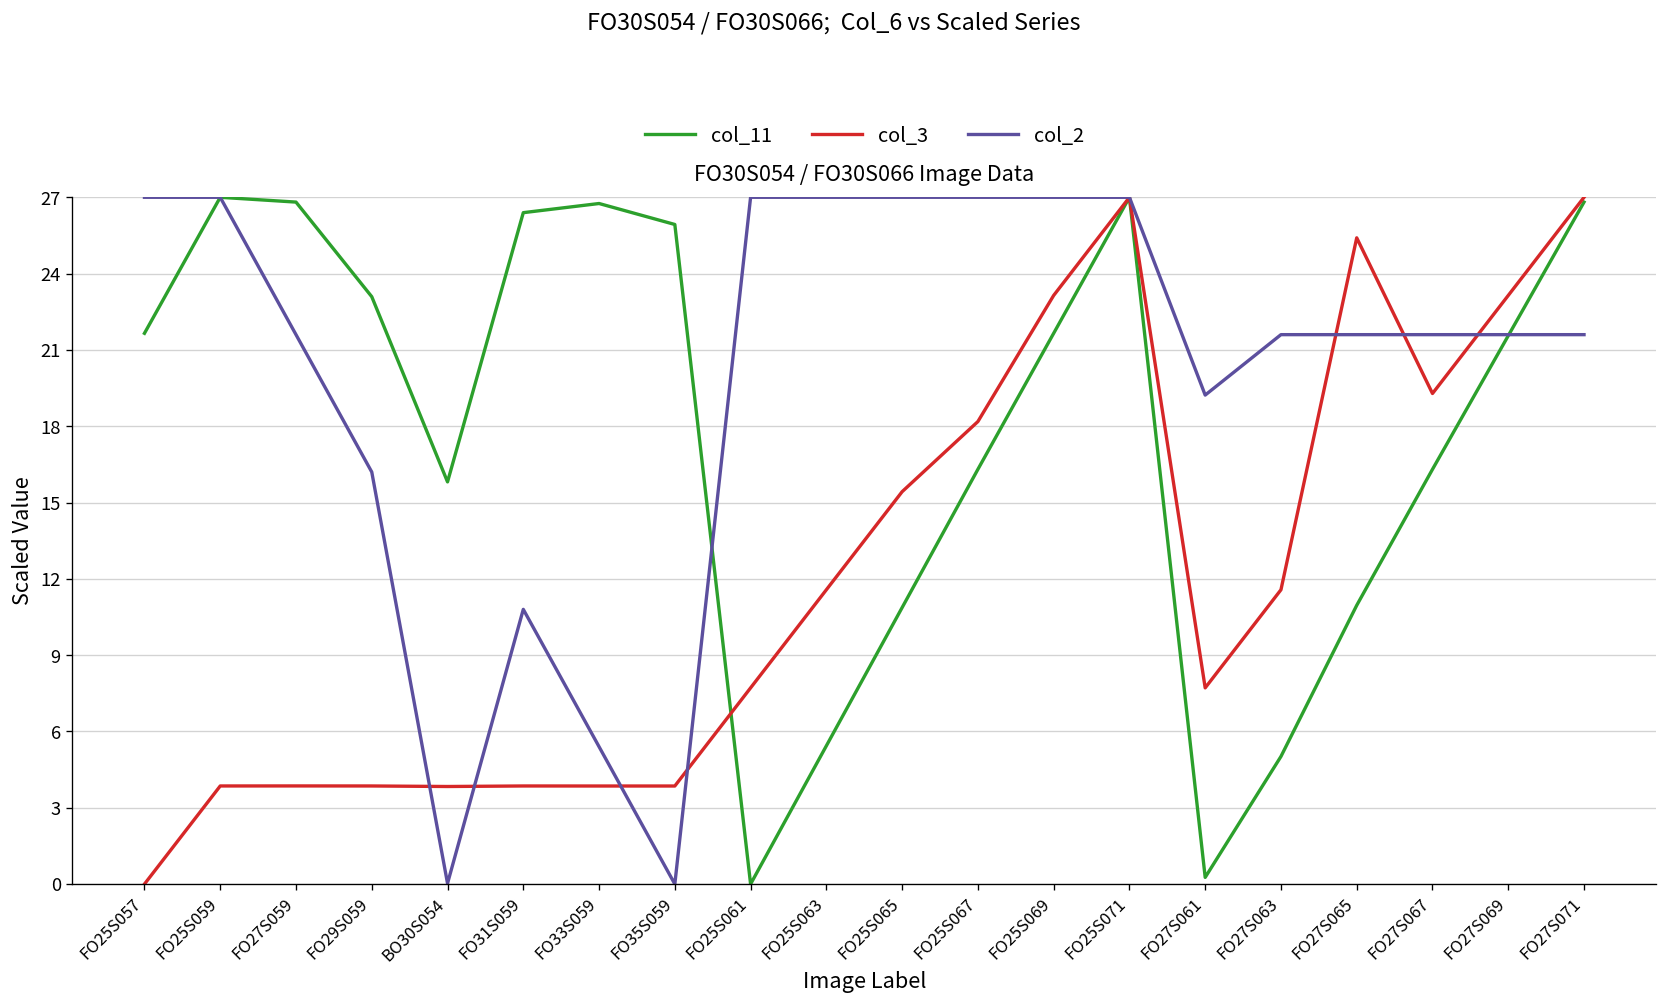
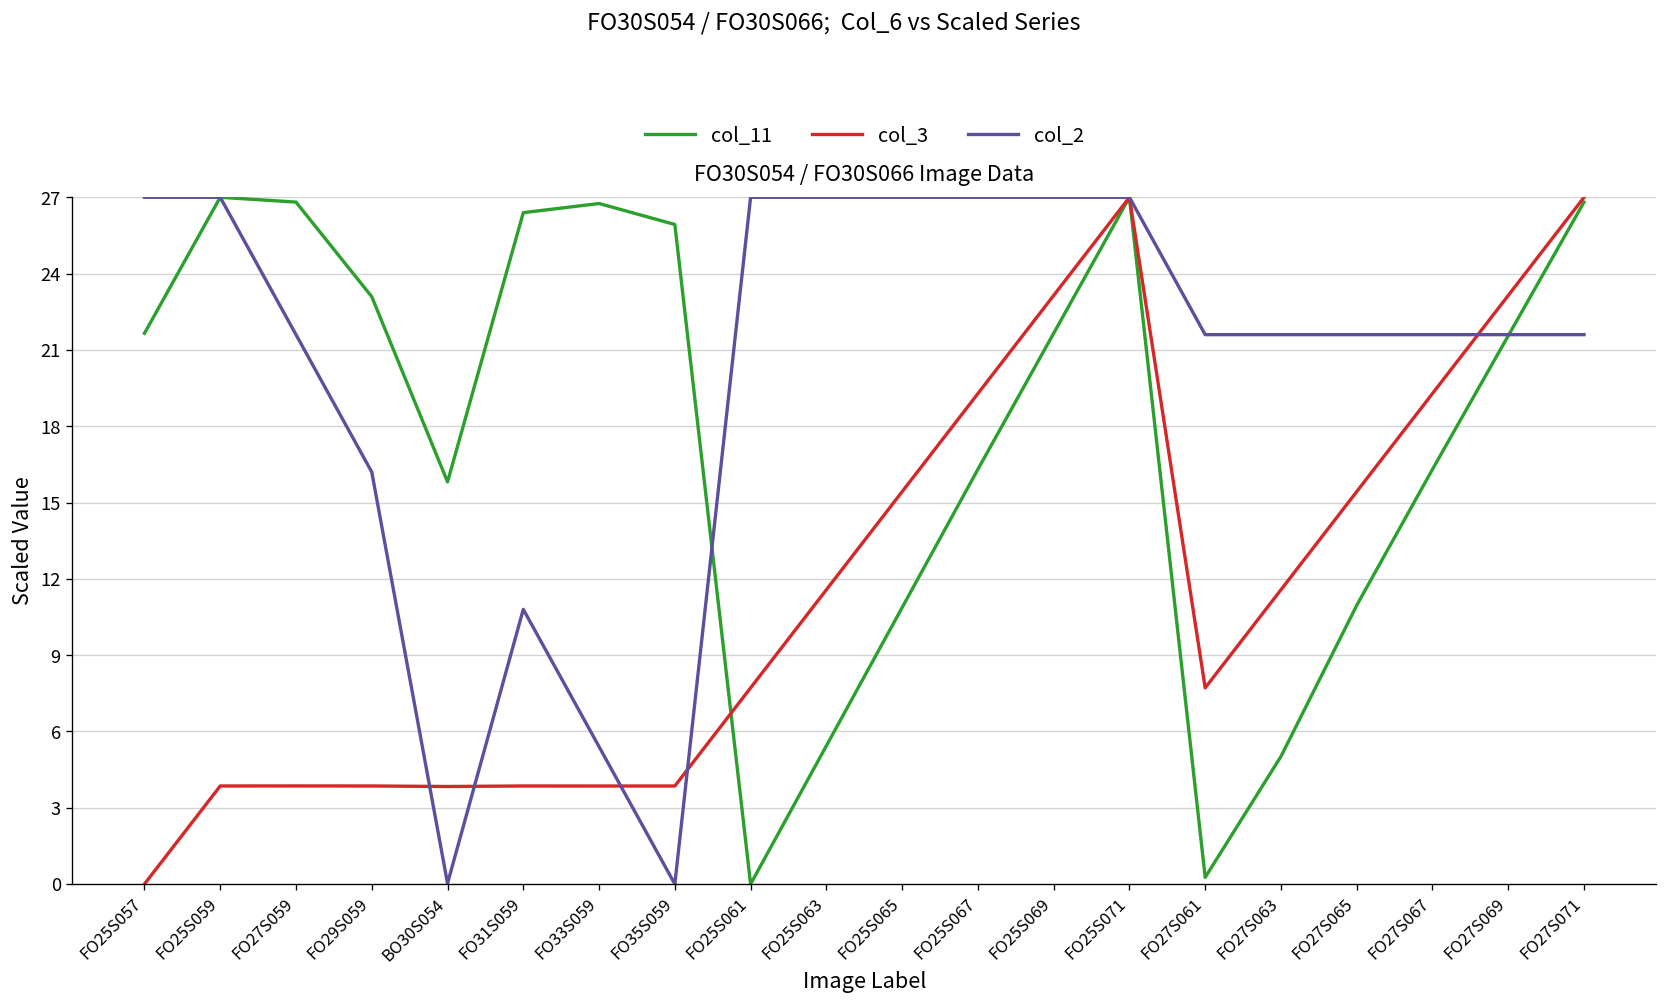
col_3, FO25S067: 18.2 -> 19.3
col_2, FO27S061: 19.2 -> 21.6
col_3, FO27S065: 25.4 -> 15.4
